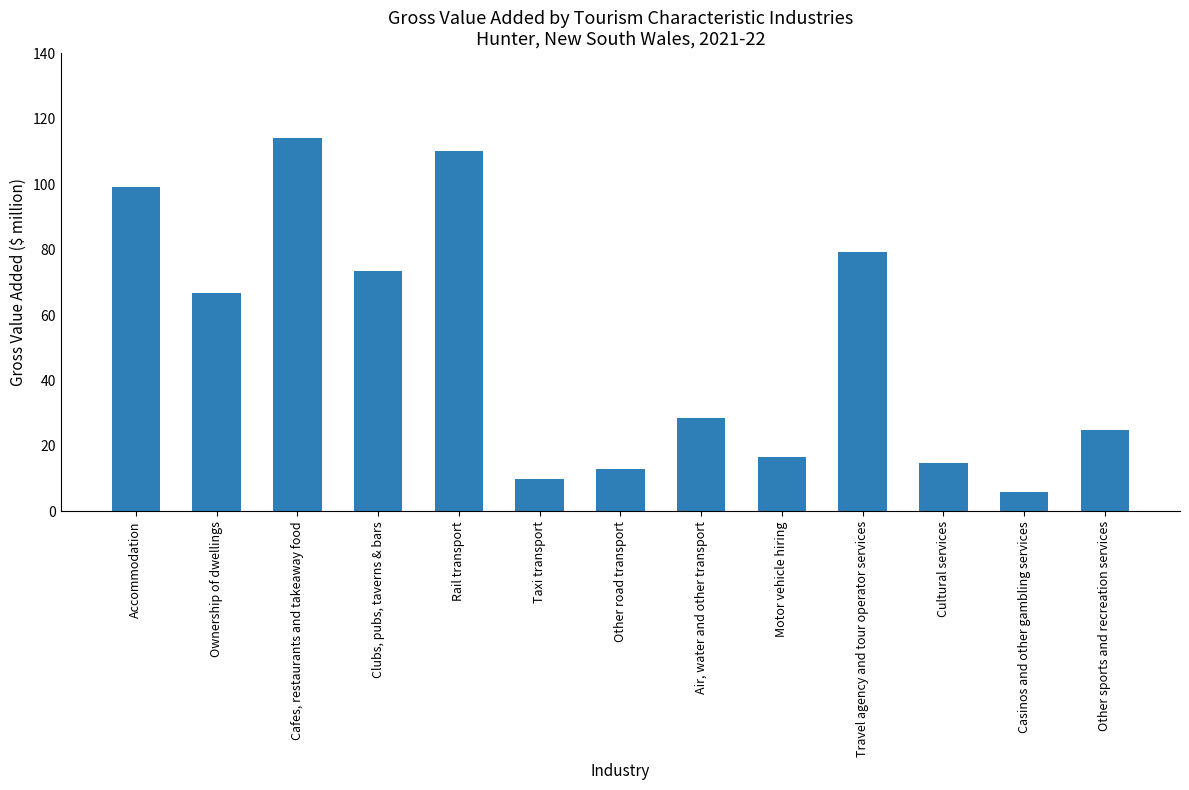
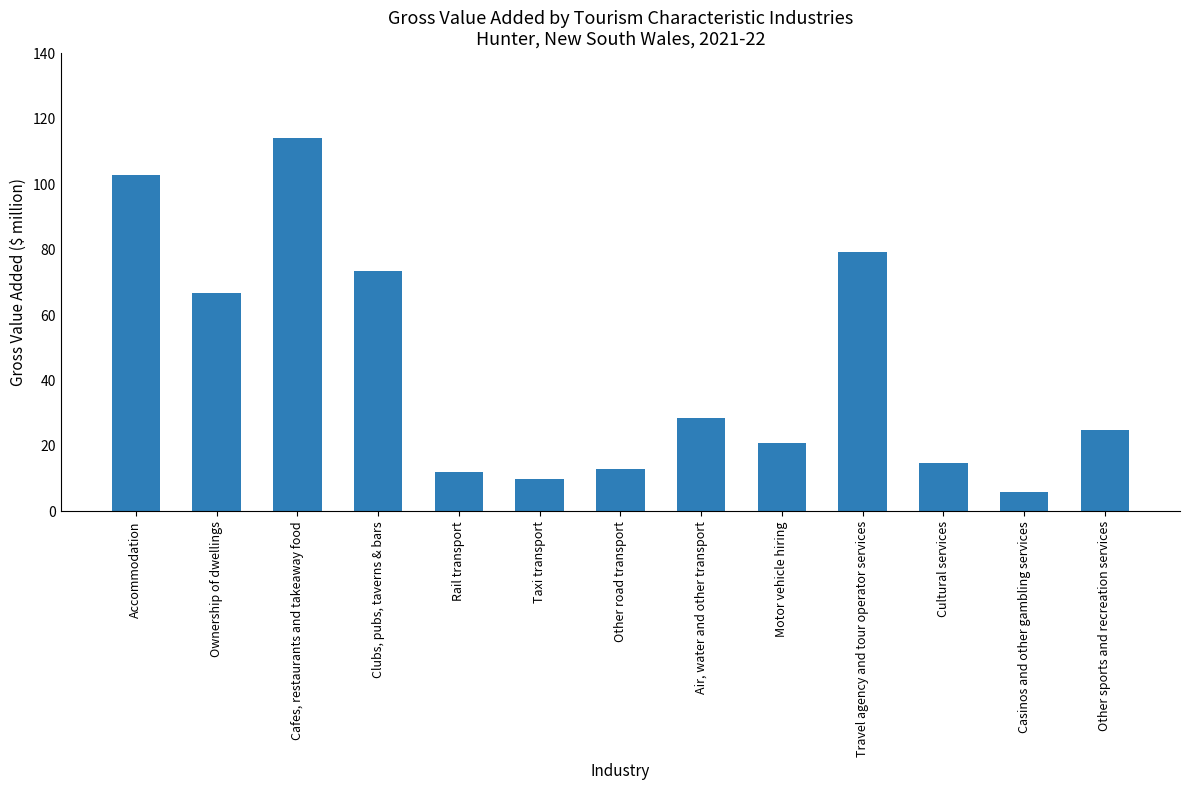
Accommodation: 99 -> 103
Rail transport: 110 -> 12
Motor vehicle hiring: 17 -> 21
